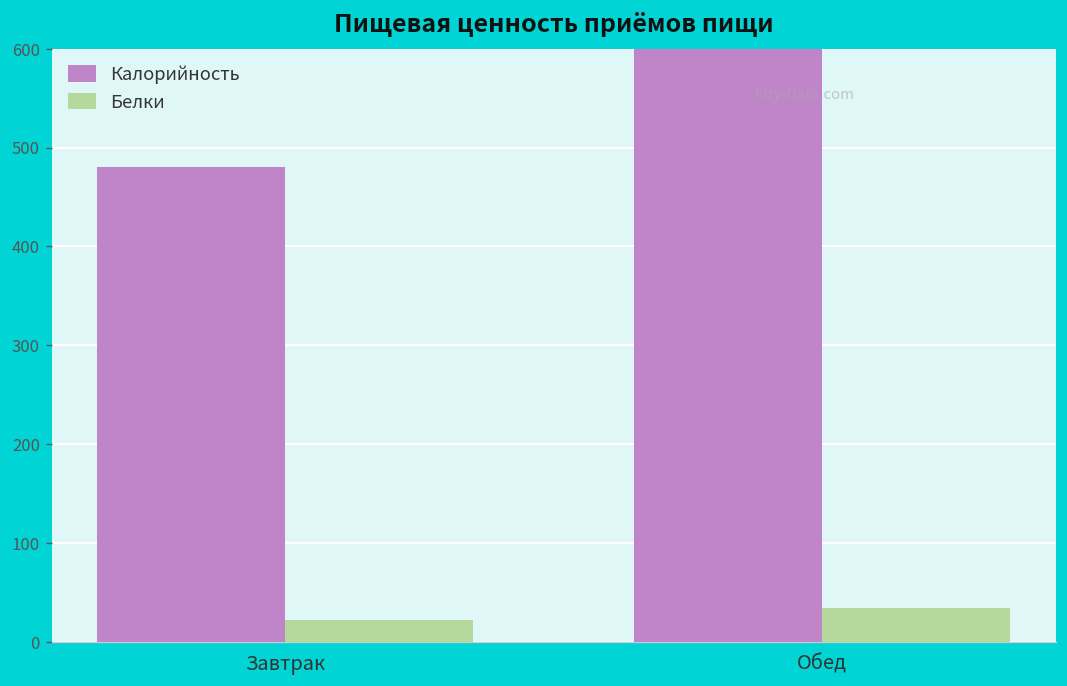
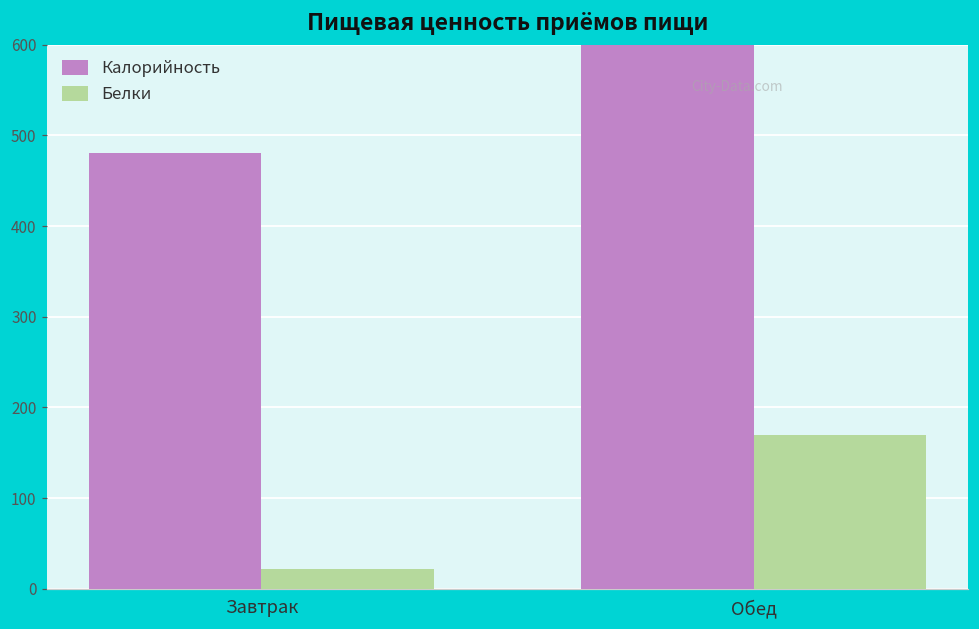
Белки, Обед: 30 -> 170
